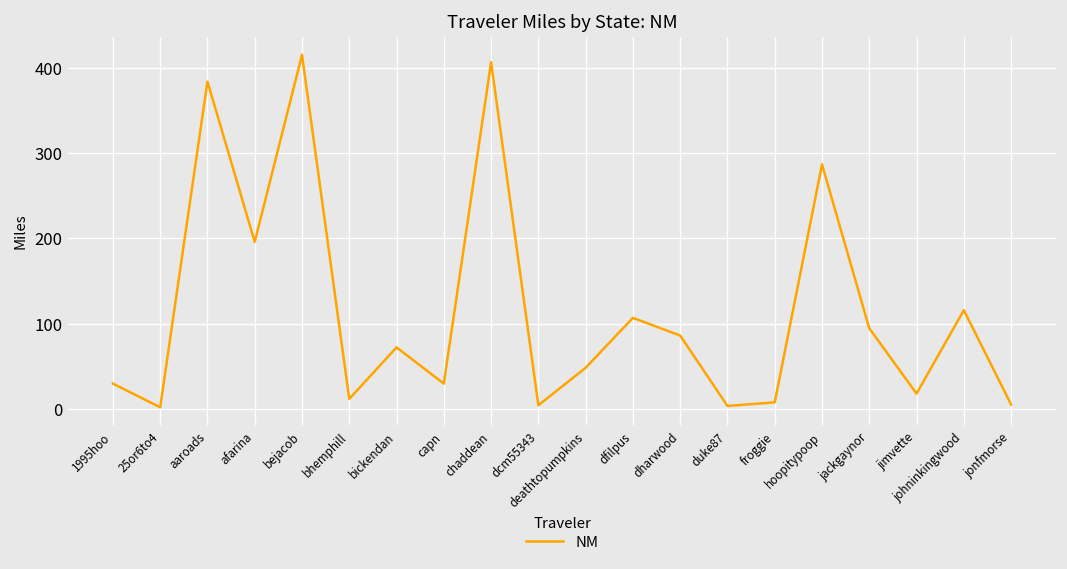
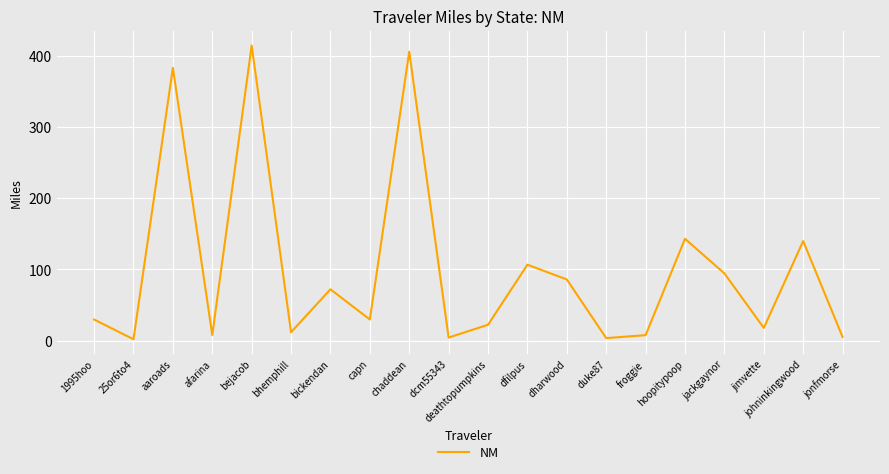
afarina: 200 -> 10
deathtopumpkins: 50 -> 20
hoopitypoop: 290 -> 140
johninkingwood: 120 -> 140
